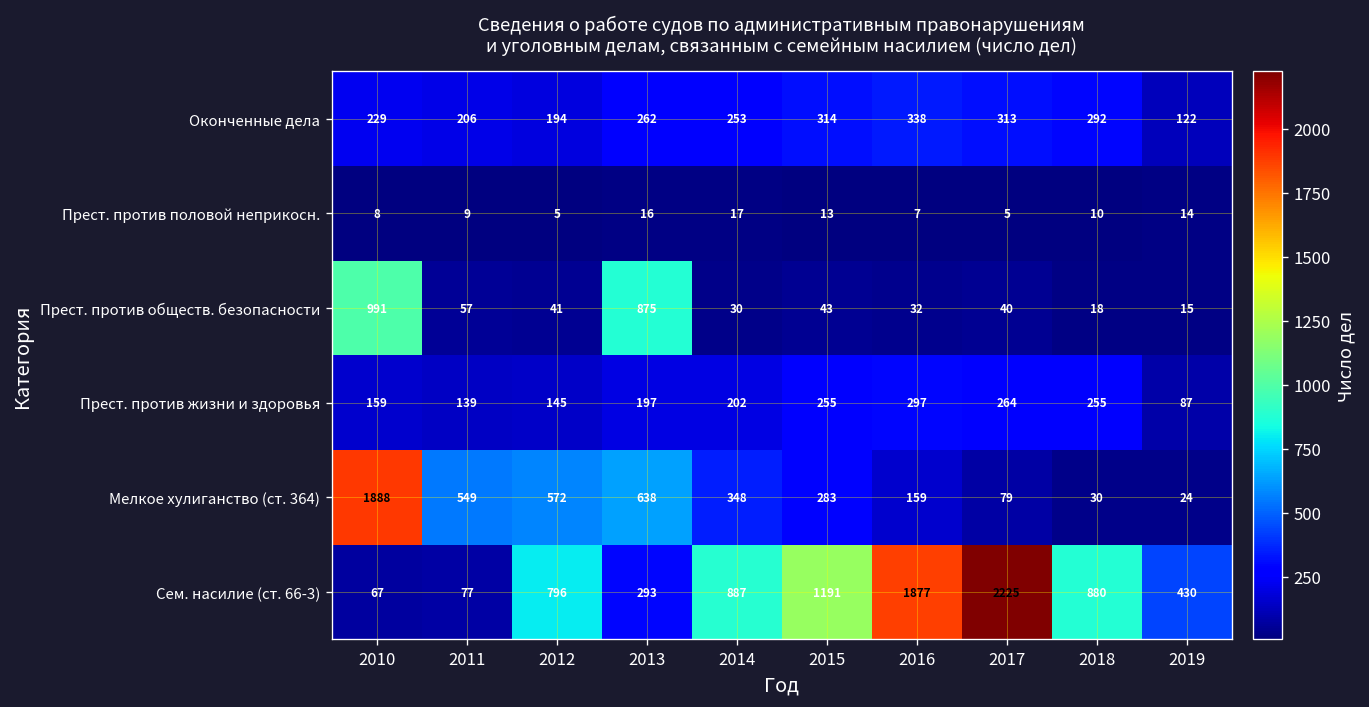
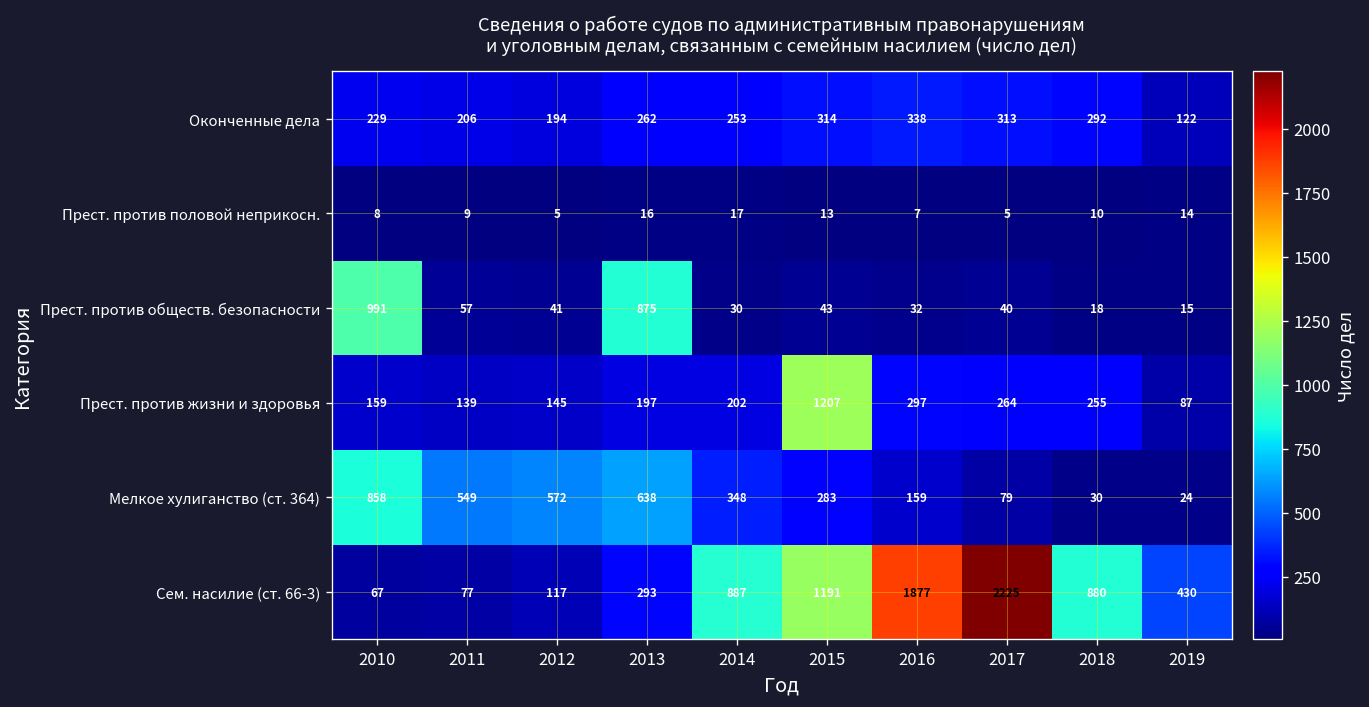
Прест. против жизни и здоровья, 2015: 255 -> 1207
Мелкое хулиганство (ст. 364), 2010: 1888 -> 858
Сем. насилие (ст. 66-3), 2012: 796 -> 117
